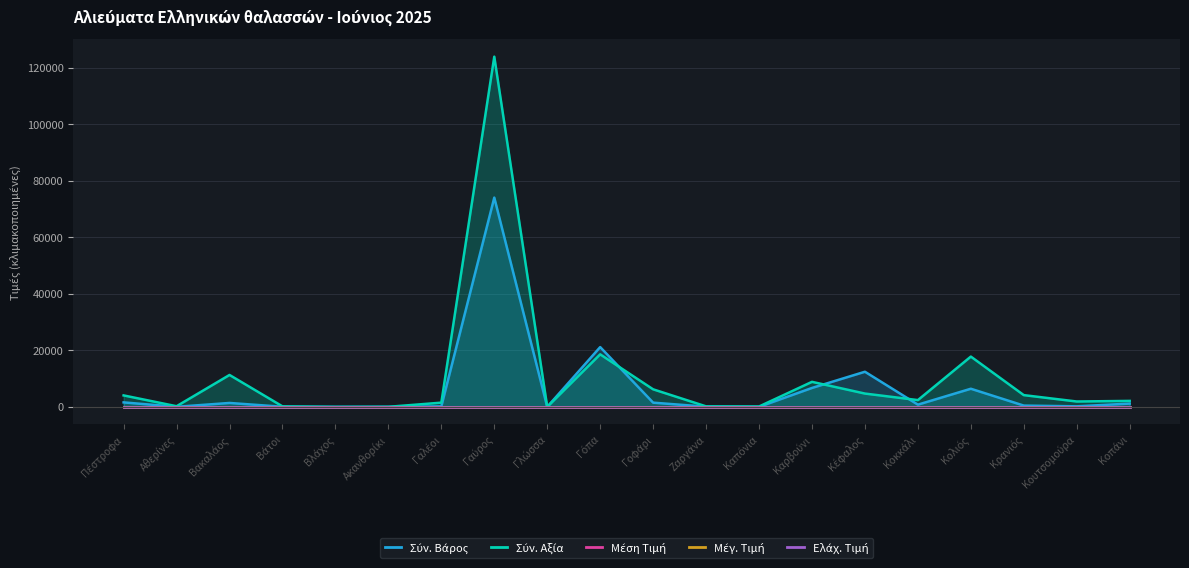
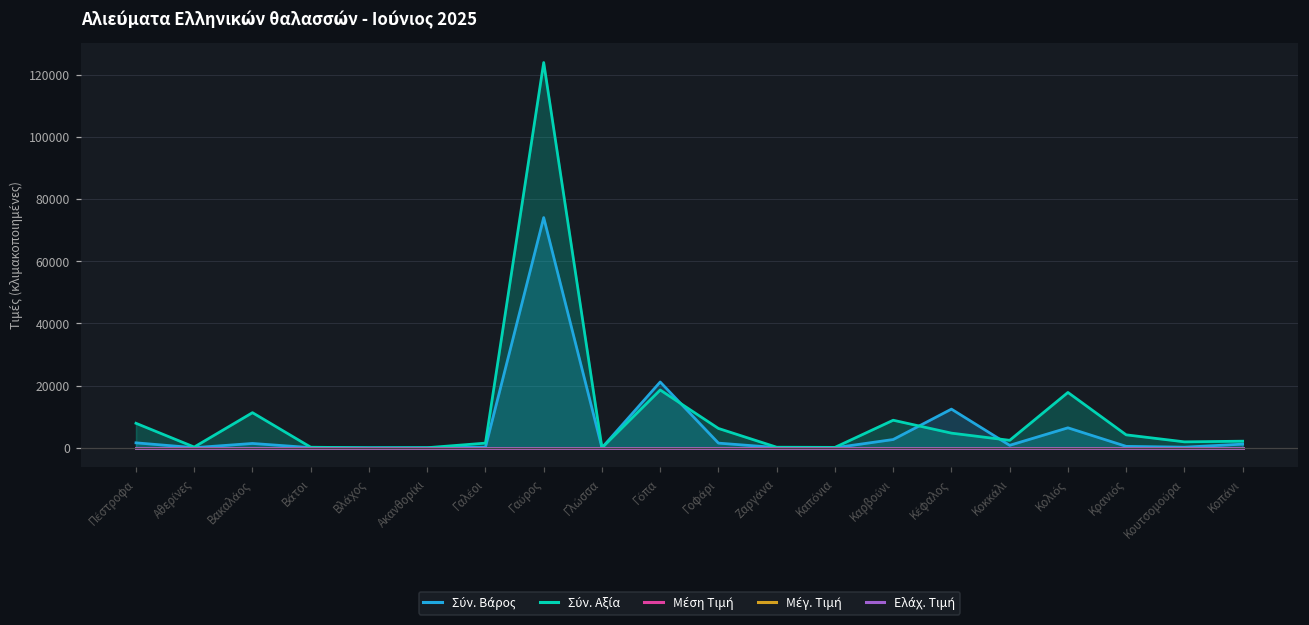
Σύν. Αξία, Πέστροφα: 4000 -> 8000
Σύν. Βάρος, Καρβούνι: 7000 -> 3000
